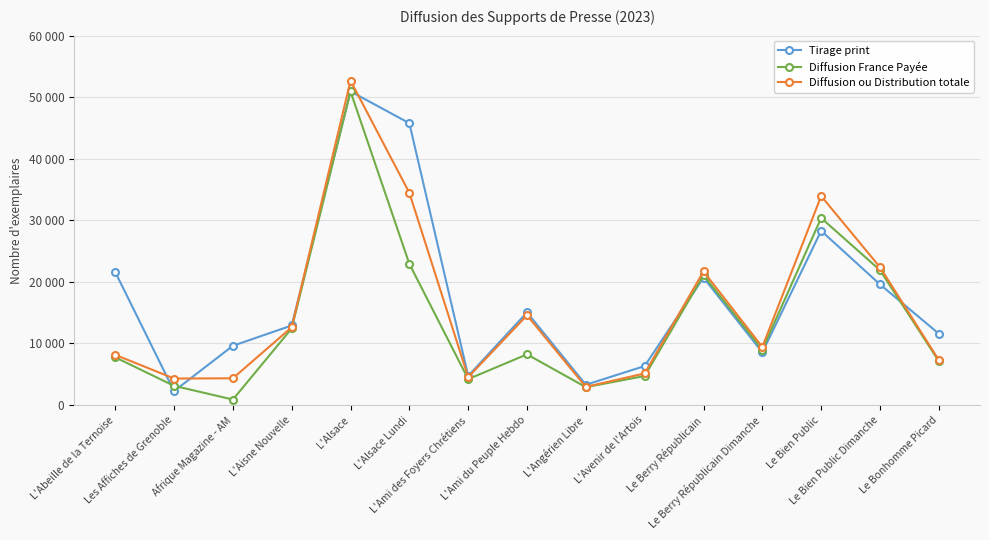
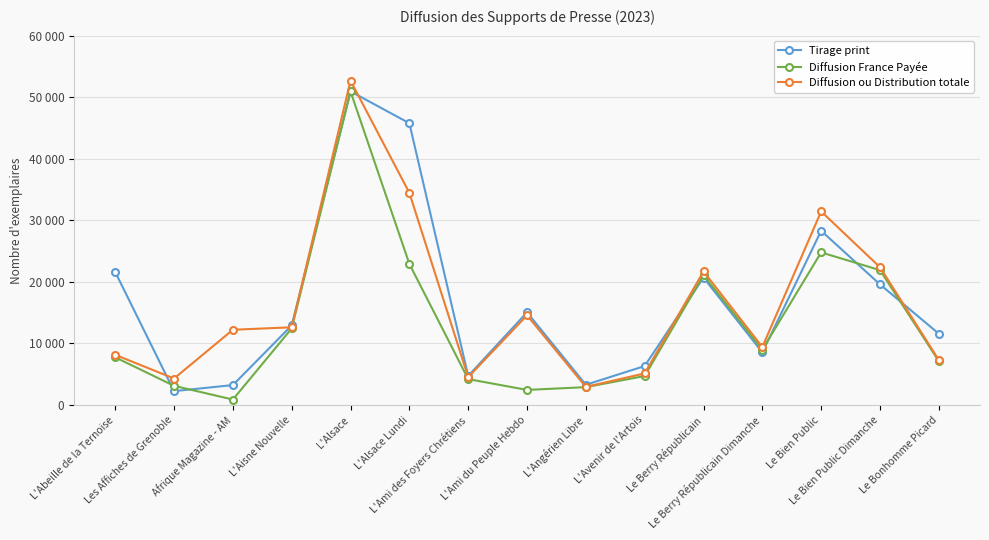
Tirage print, Afrique Magazine - AM: 10000 -> 3000
Diffusion ou Distribution totale, Afrique Magazine - AM: 4000 -> 12000
Diffusion France Payée, L'Ami du Peuple Hebdo: 8000 -> 2000
Diffusion France Payée, Le Bien Public: 30000 -> 25000
Diffusion ou Distribution totale, Le Bien Public: 34000 -> 31000
